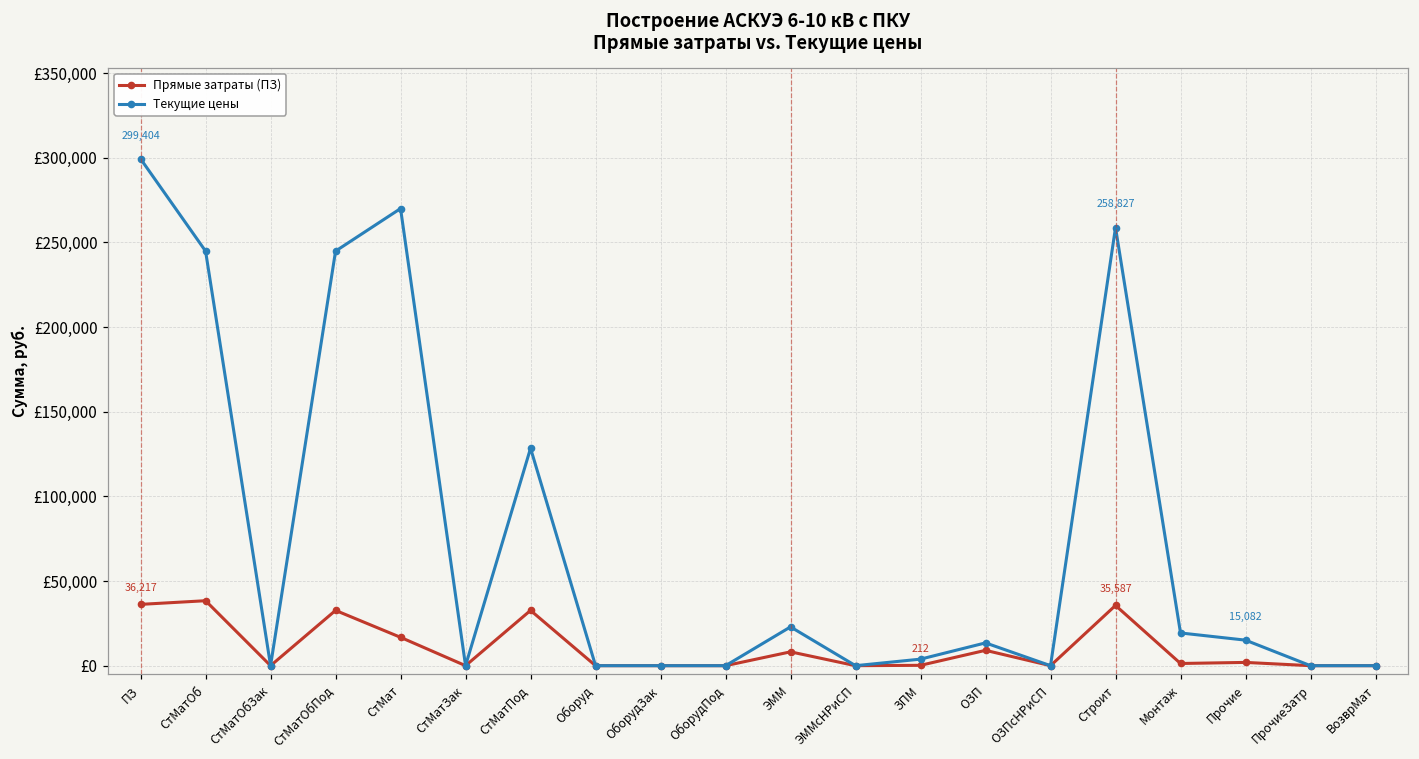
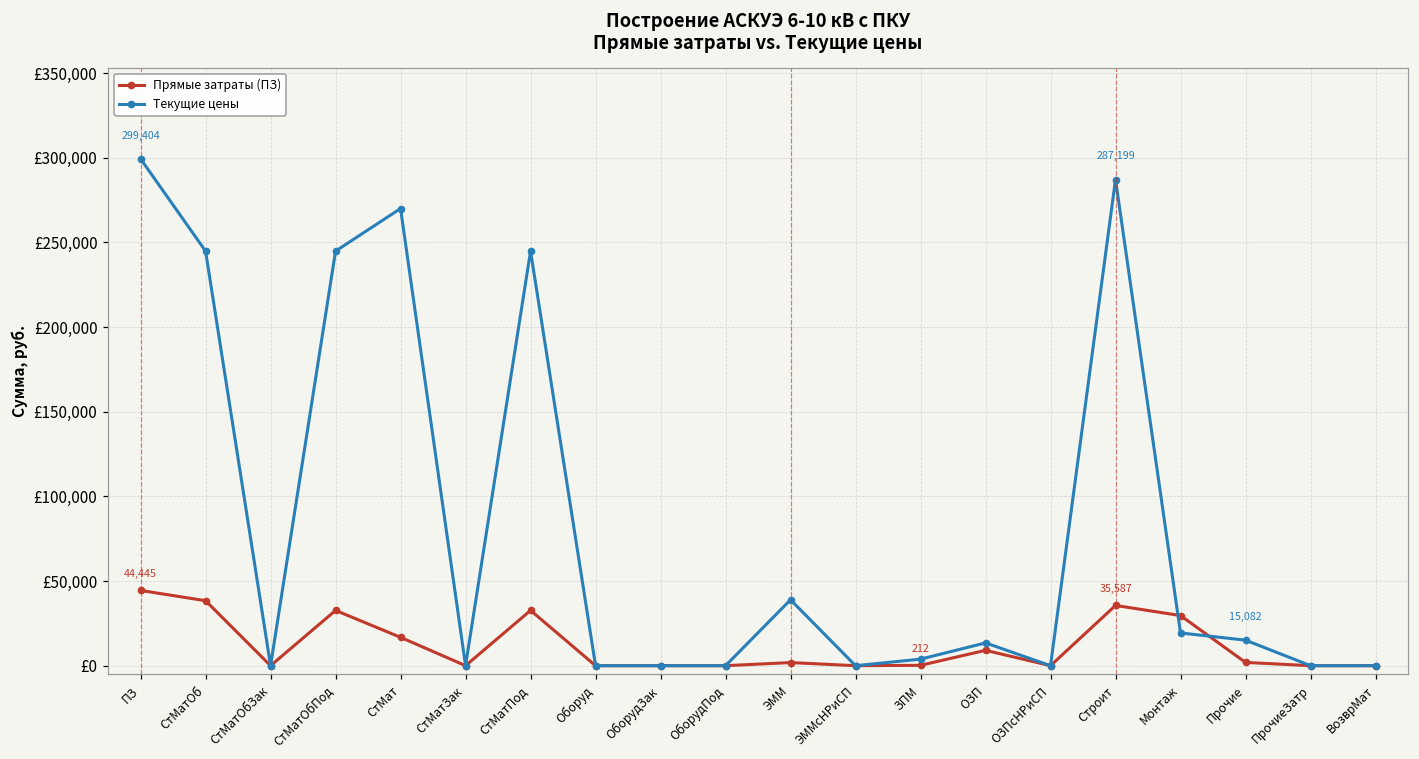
Прямые затраты (ПЗ), ПЗ: 36,217 -> 44,445
Текущие цены, СтМатПод: £128,000 -> £245,000
Прямые затраты (ПЗ), ЭММ: £8,000 -> £2,000
Текущие цены, ЭММ: £23,000 -> £39,000
Текущие цены, Строит: 258,827 -> 287,199
Прямые затраты (ПЗ), Монтаж: £1,000 -> £30,000
